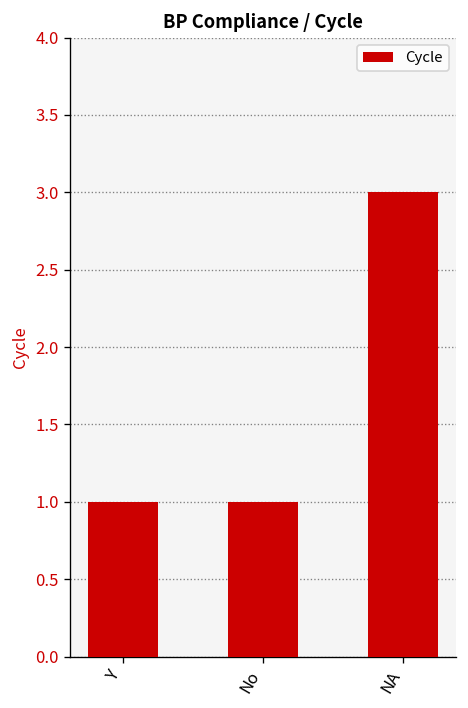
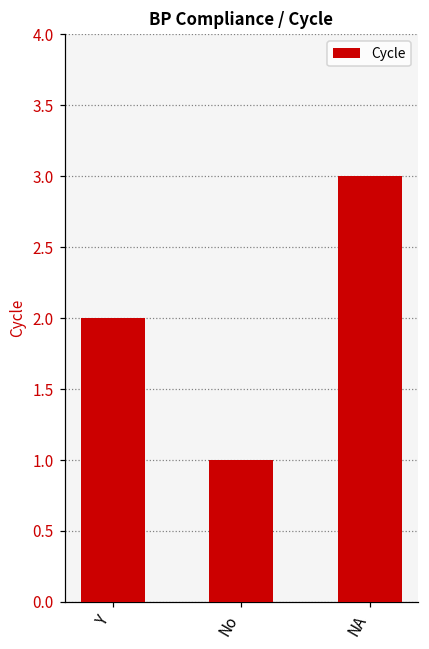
Y: 1 -> 2
